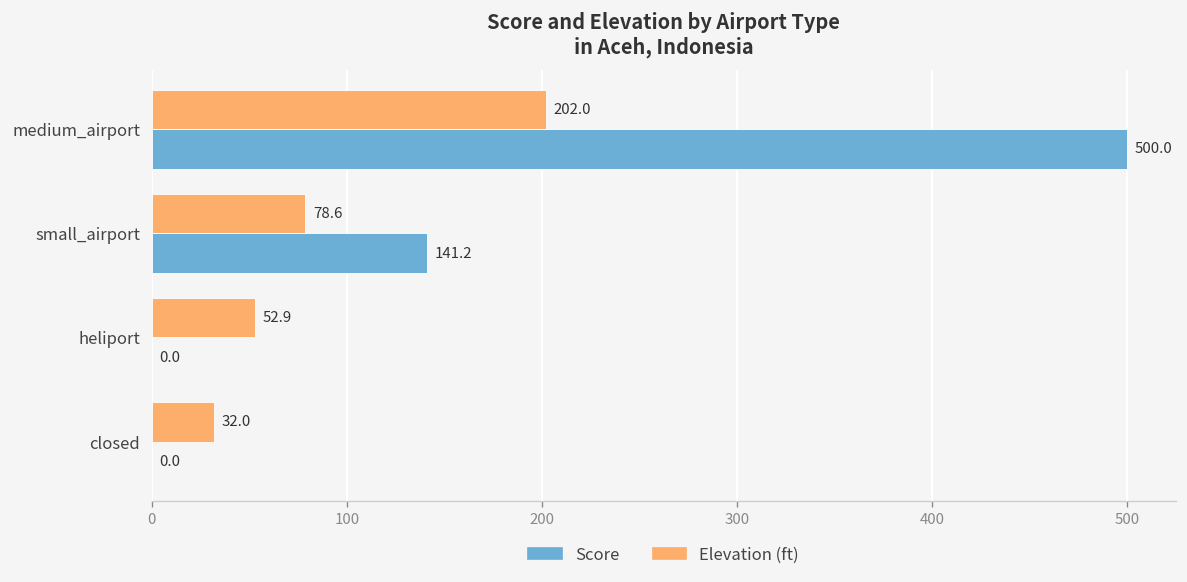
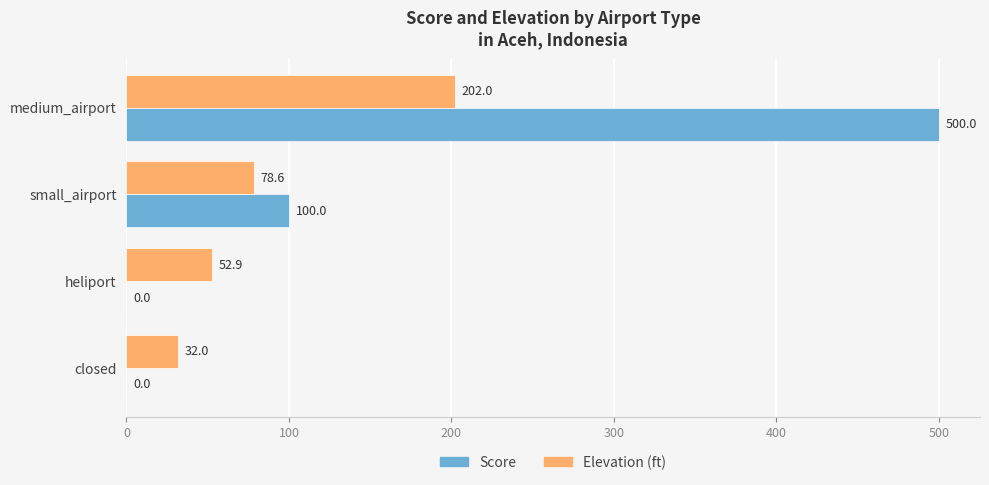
Score, small_airport: 141.2 -> 100.0
